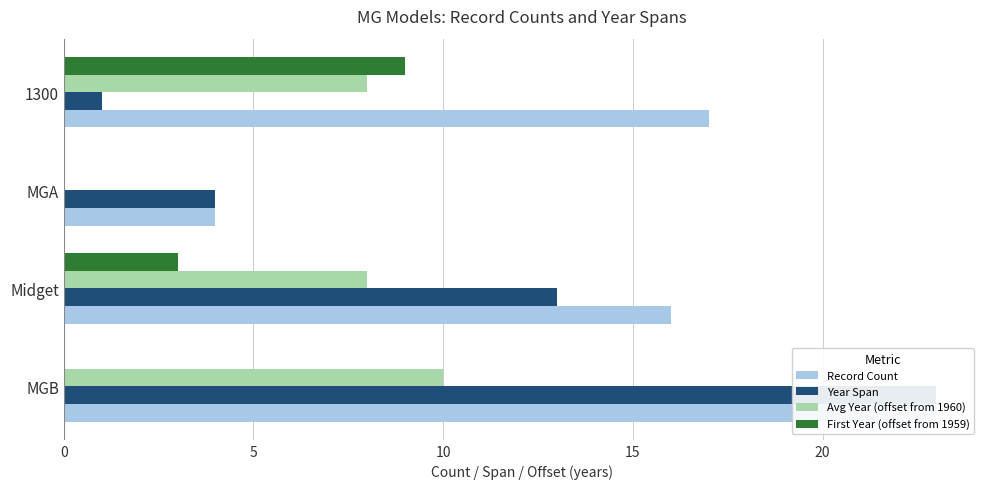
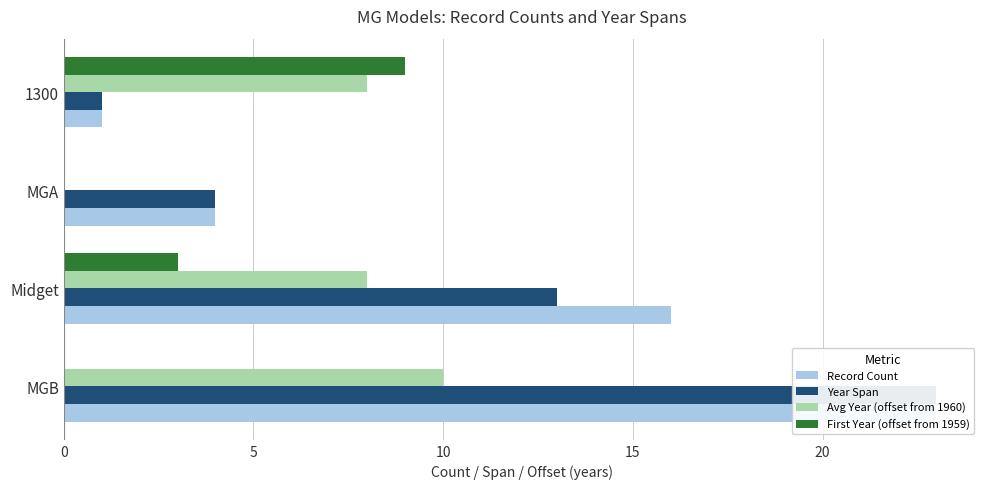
Record Count, 1300: 17 -> 1
